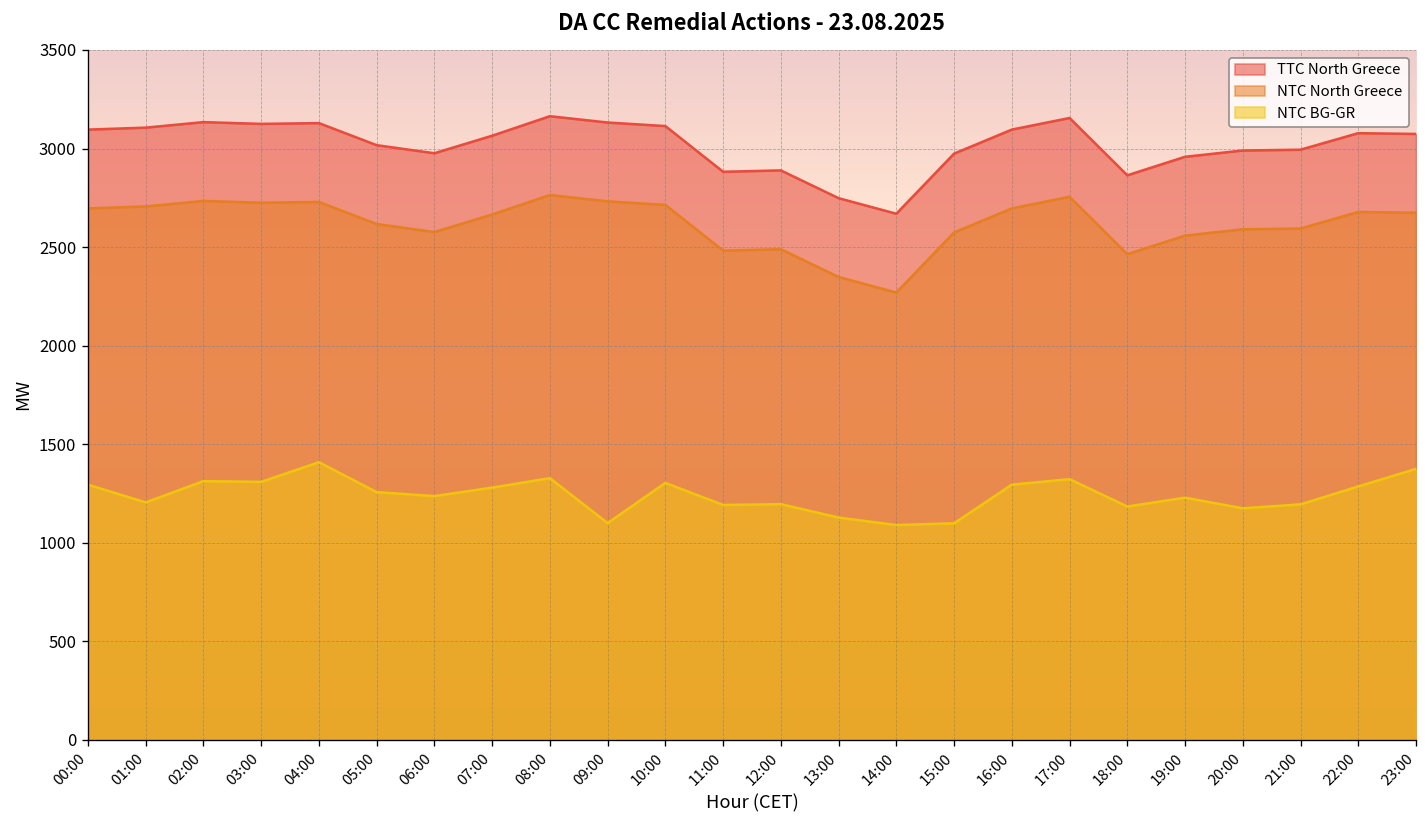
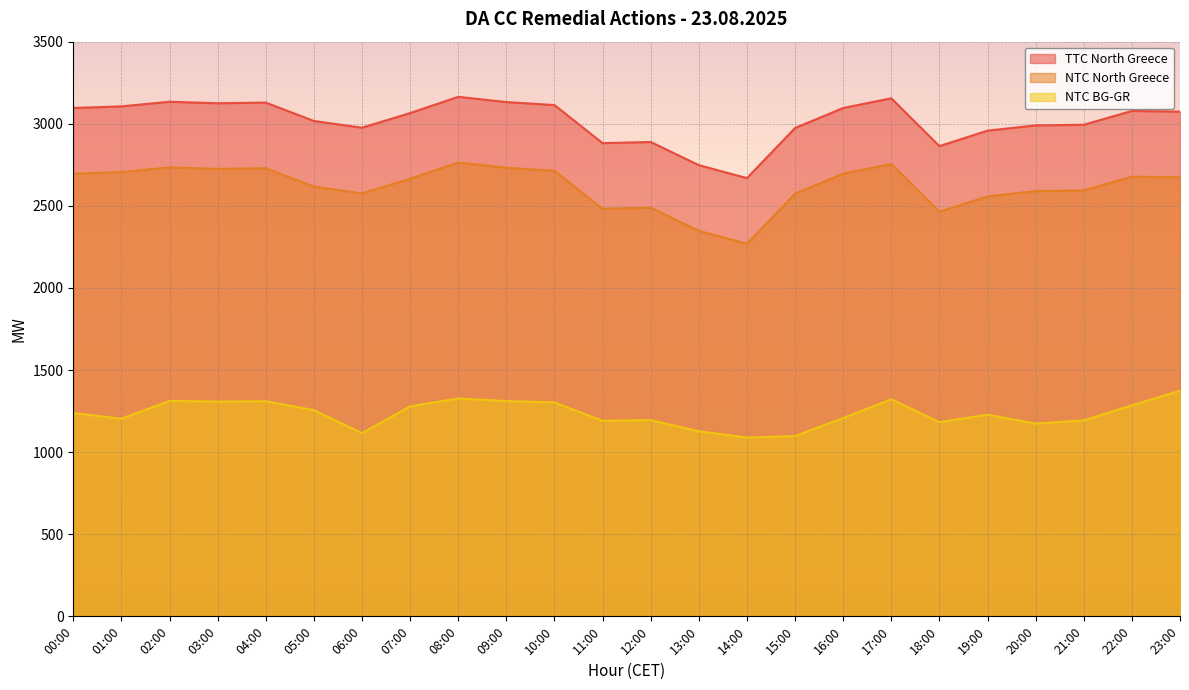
NTC BG-GR, 00:00: 1290 -> 1240
NTC BG-GR, 04:00: 1410 -> 1310
NTC BG-GR, 06:00: 1240 -> 1120
NTC BG-GR, 09:00: 1100 -> 1310
NTC BG-GR, 16:00: 1290 -> 1210
